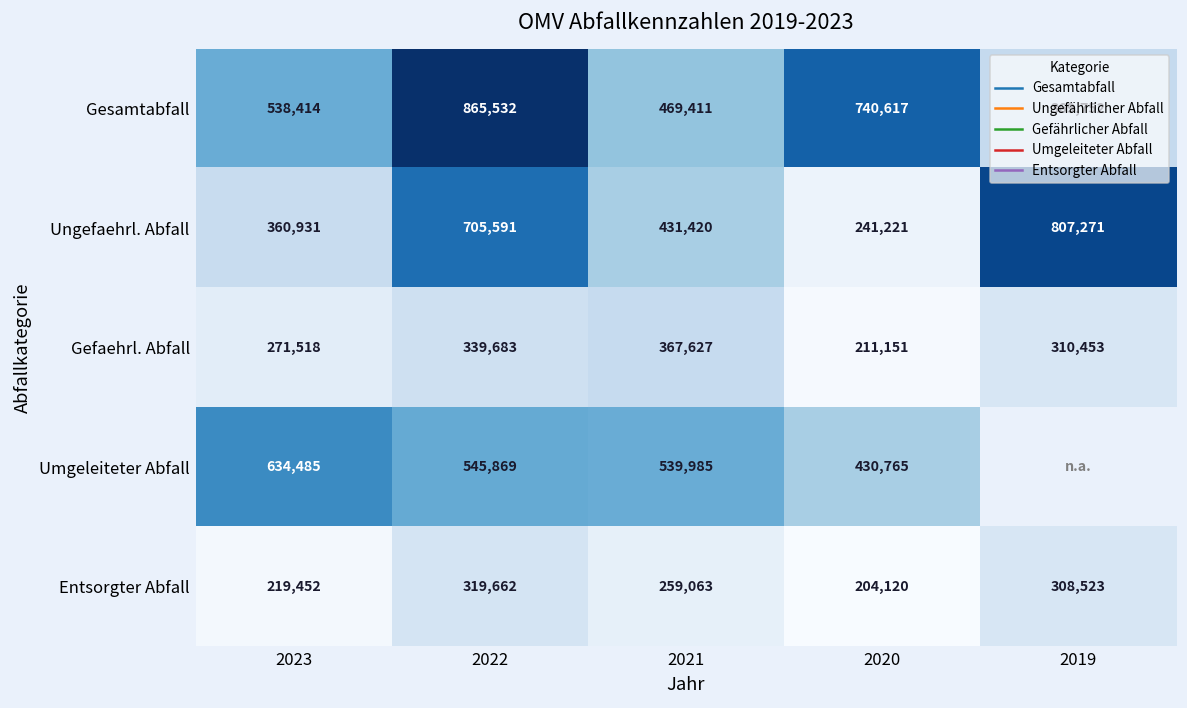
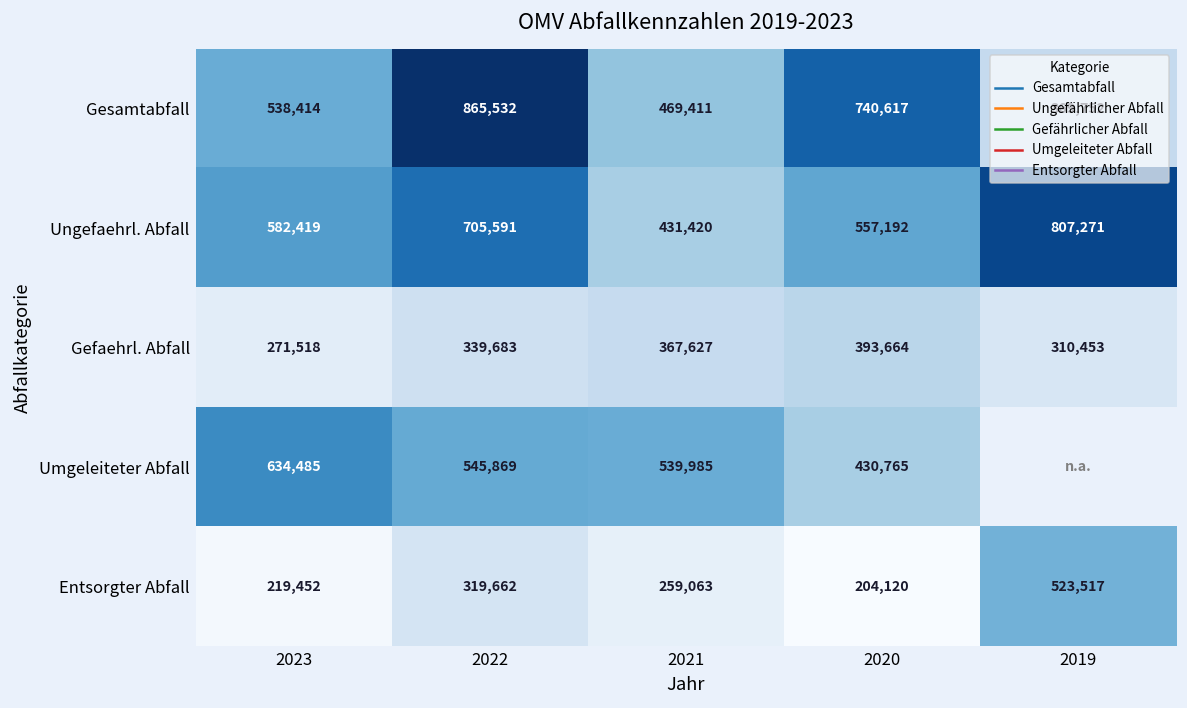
Ungefaehrl. Abfall, 2023: 360,931 -> 582,419
Ungefaehrl. Abfall, 2020: 241,221 -> 557,192
Gefaehrl. Abfall, 2020: 211,151 -> 393,664
Entsorgter Abfall, 2019: 308,523 -> 523,517
